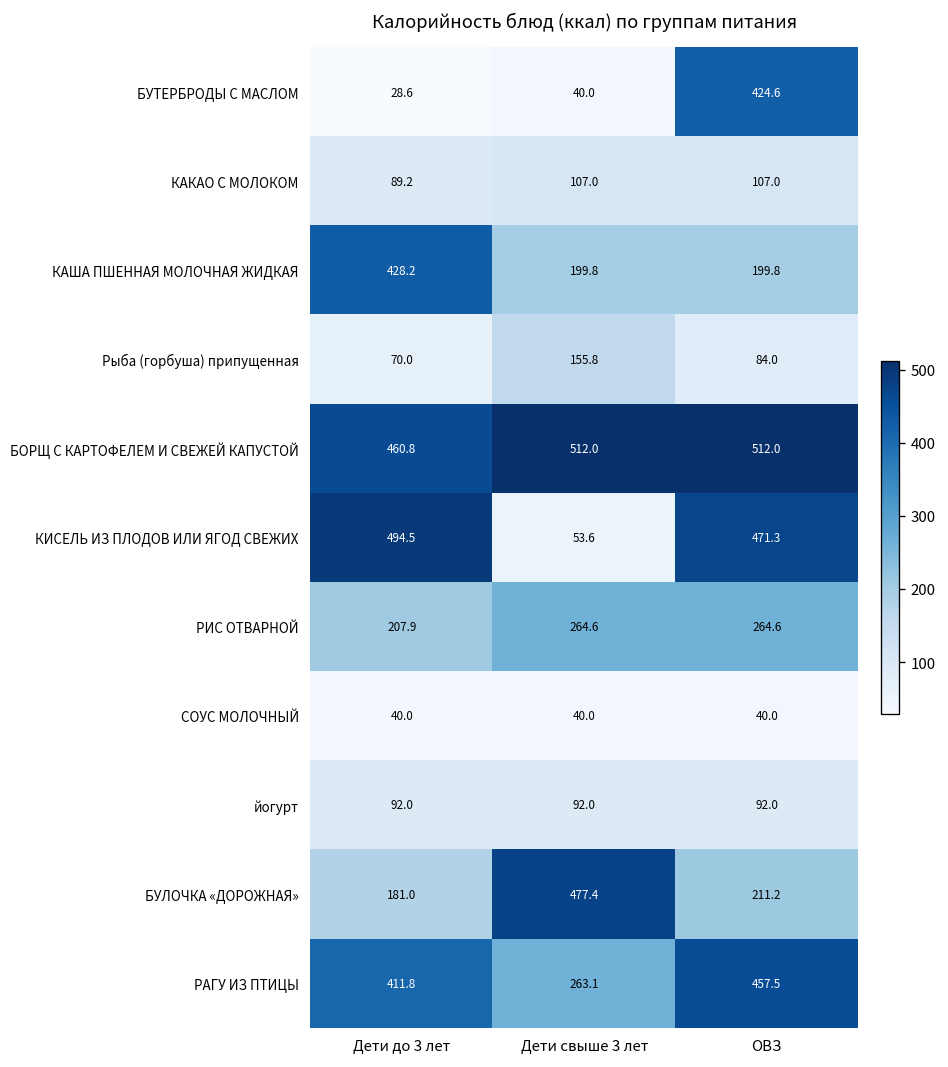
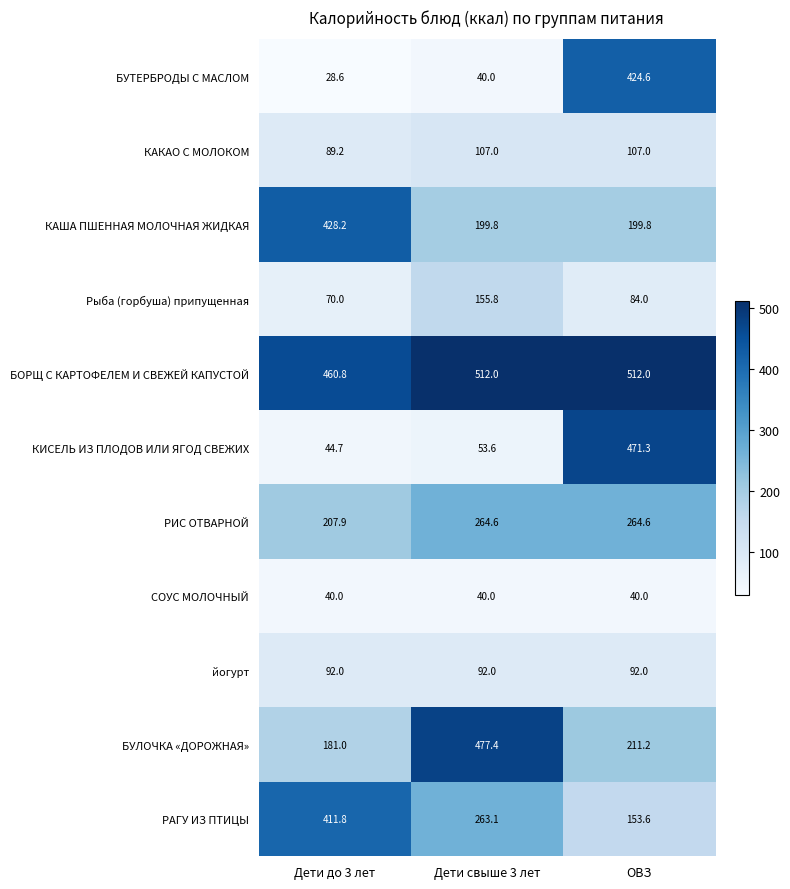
КИСЕЛЬ ИЗ ПЛОДОВ ИЛИ ЯГОД СВЕЖИХ, Дети до 3 лет: 494.5 -> 44.7
РАГУ ИЗ ПТИЦЫ, ОВЗ: 457.5 -> 153.6
